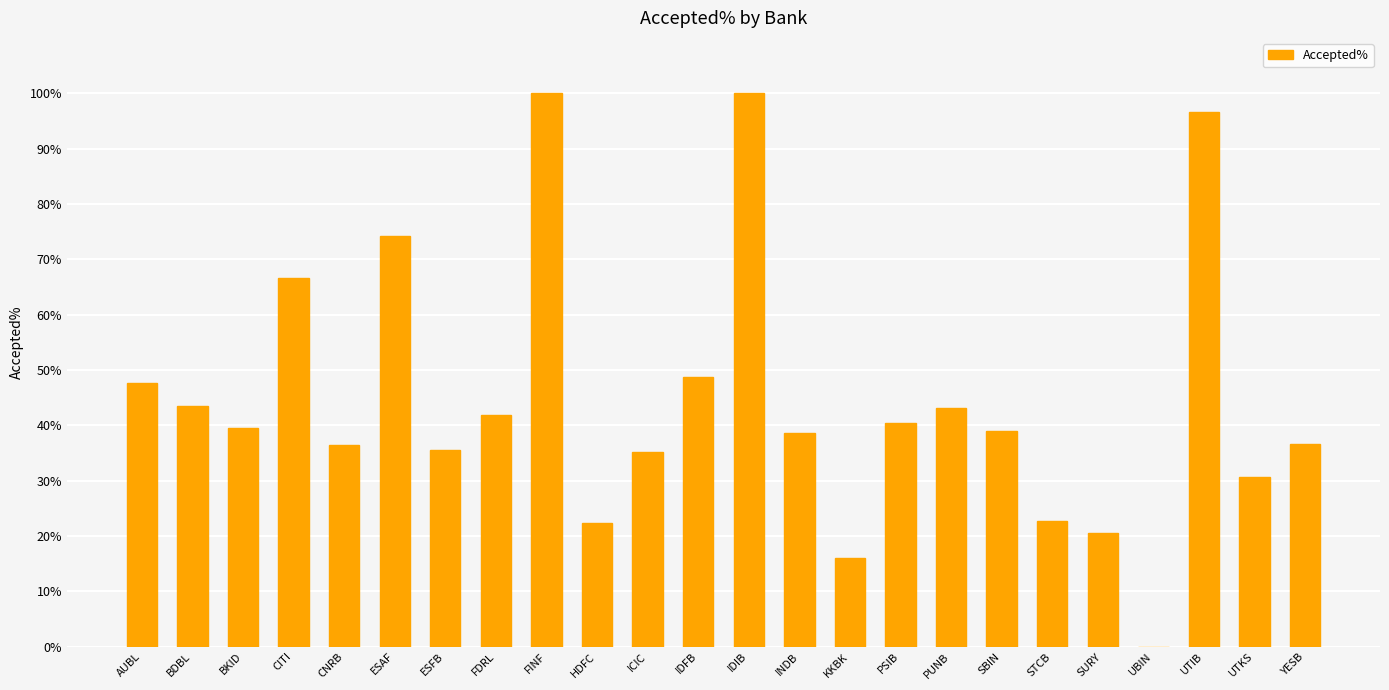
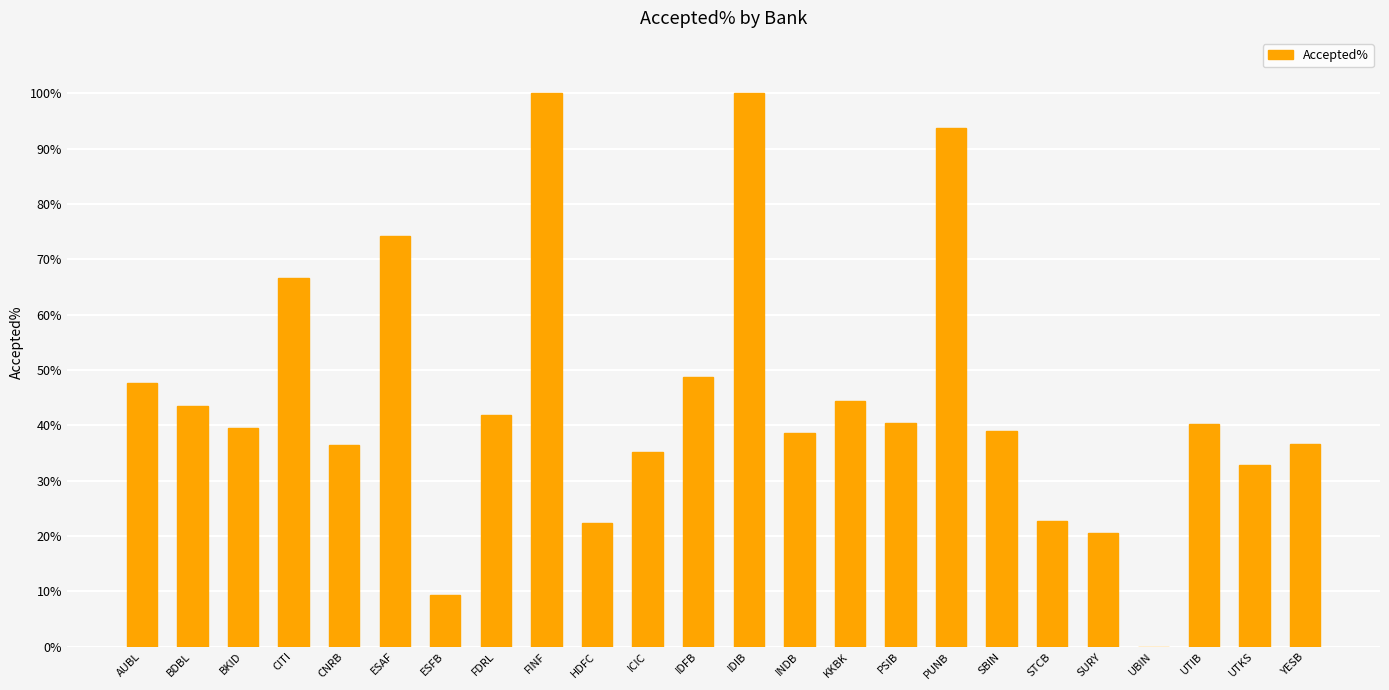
ESFB: 36% -> 9%
KKBK: 16% -> 44%
PUNB: 43% -> 94%
UTIB: 97% -> 40%
UTKS: 31% -> 33%
